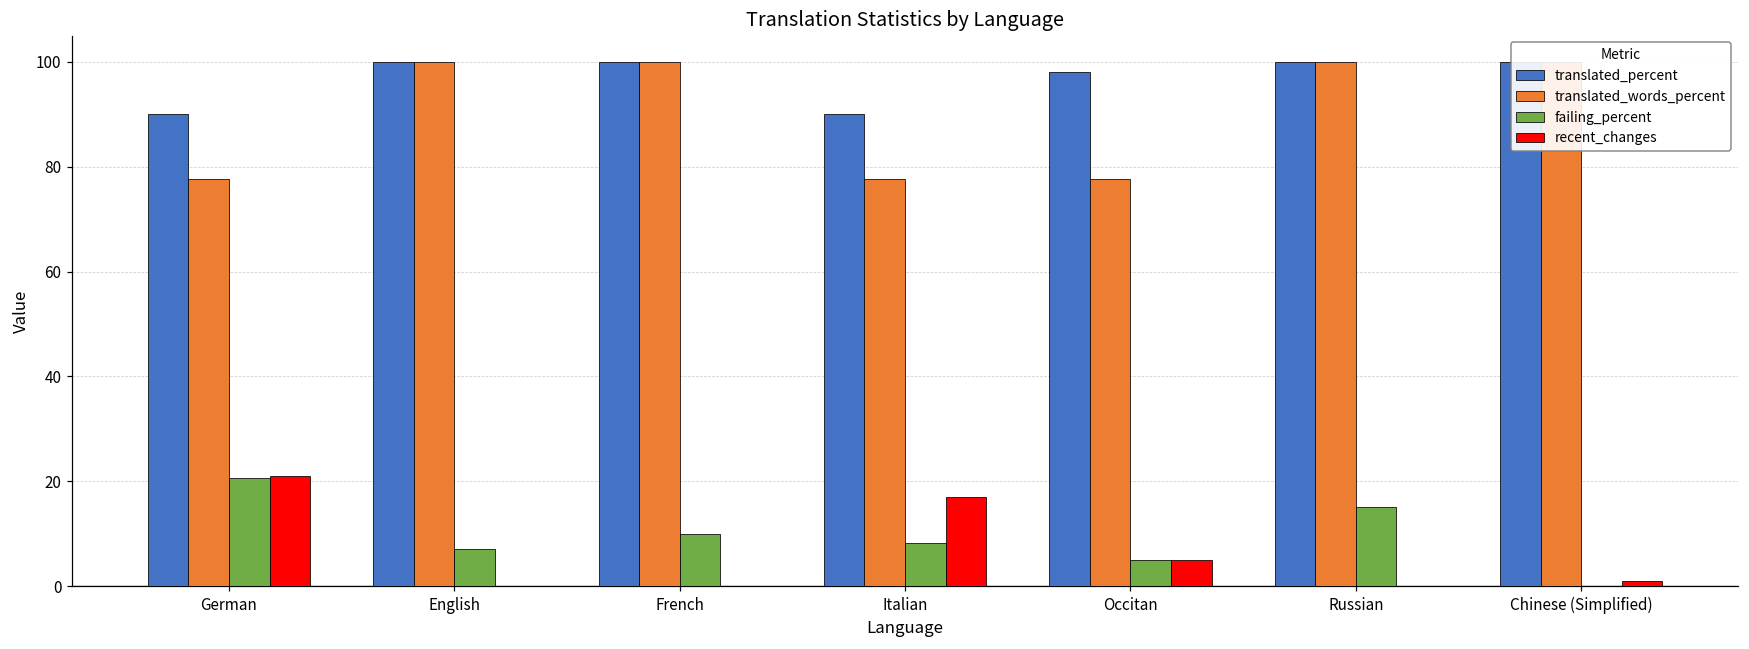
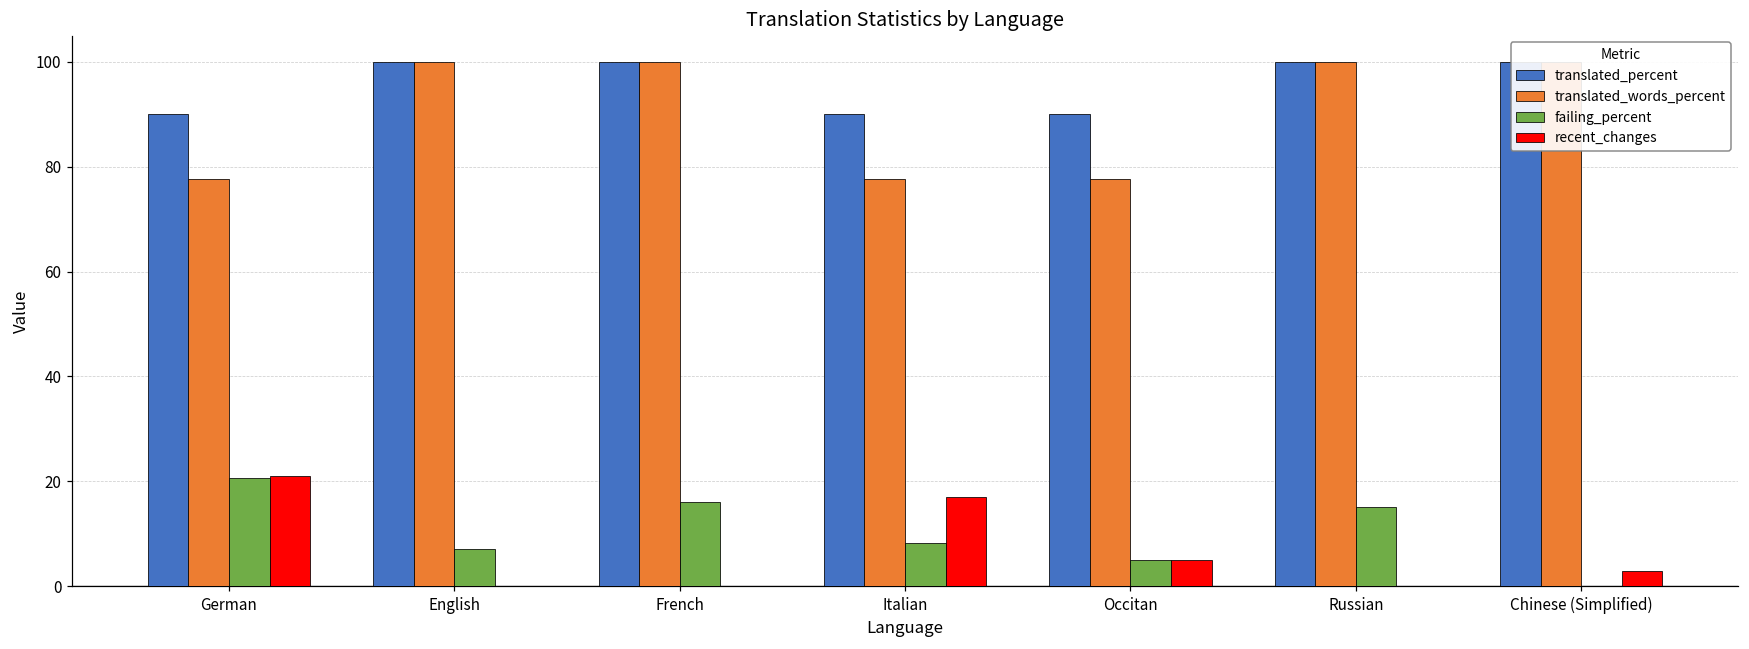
failing_percent, French: 10 -> 16
translated_percent, Occitan: 98 -> 90
recent_changes, Chinese (Simplified): 1 -> 3
